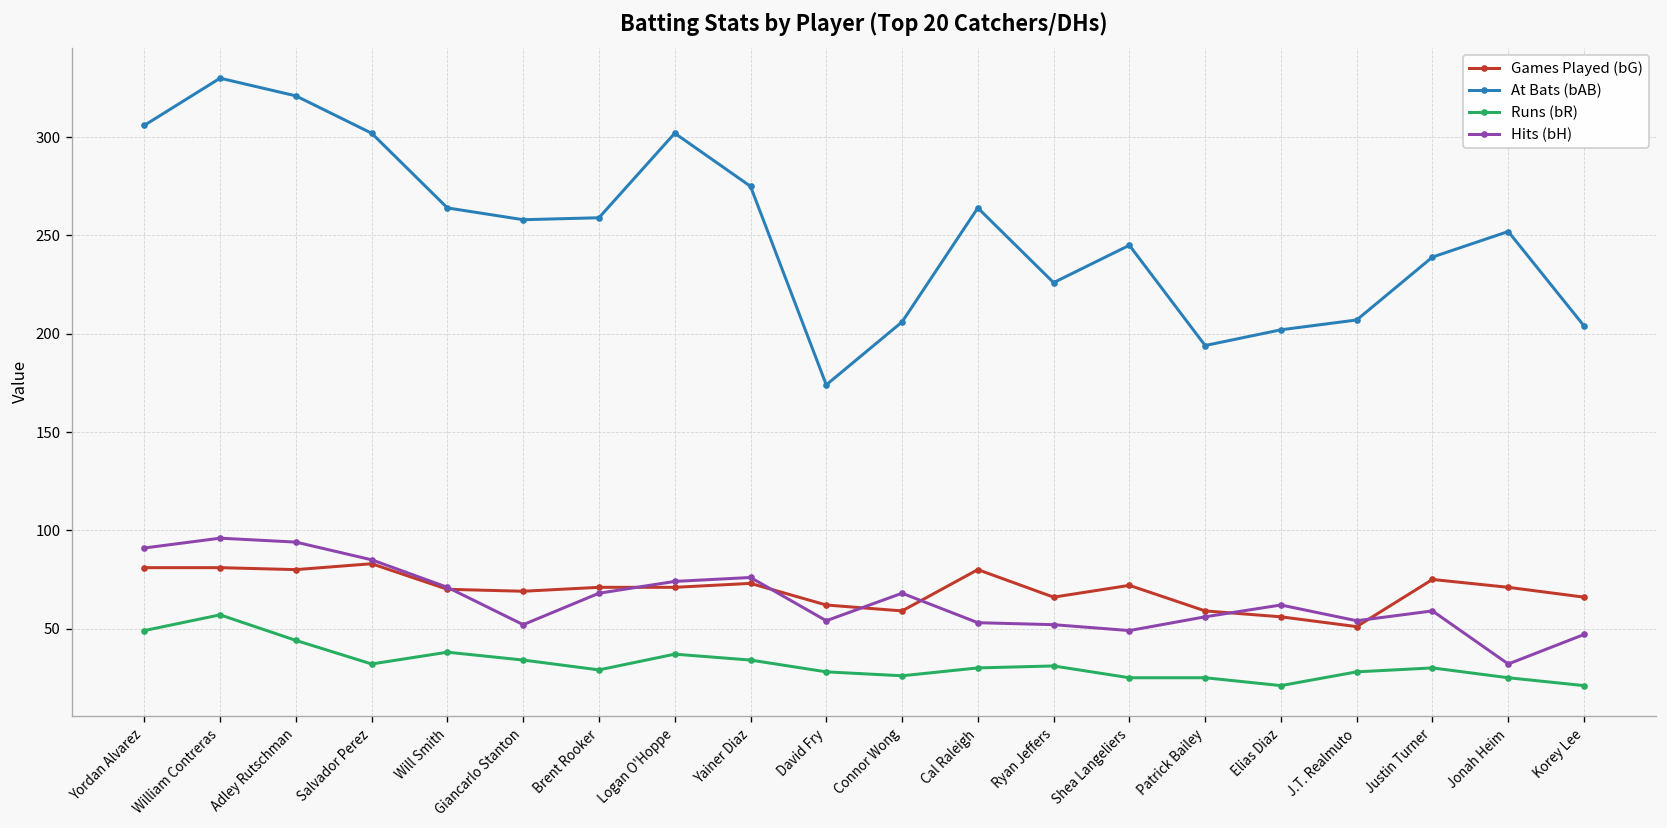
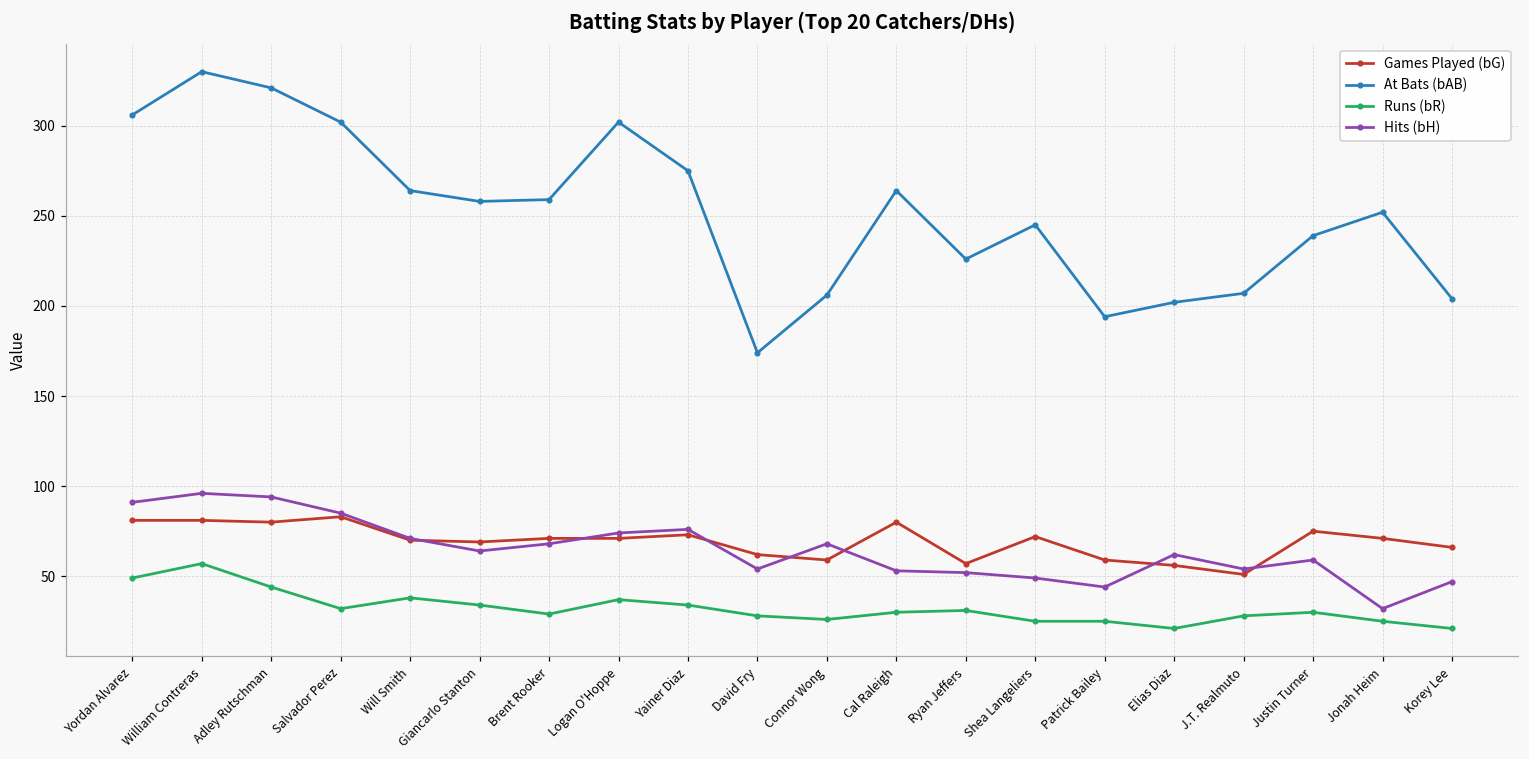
Hits (bH), Giancarlo Stanton: 52 -> 64
Games Played (bG), Ryan Jeffers: 66 -> 57
Hits (bH), Patrick Bailey: 56 -> 44
